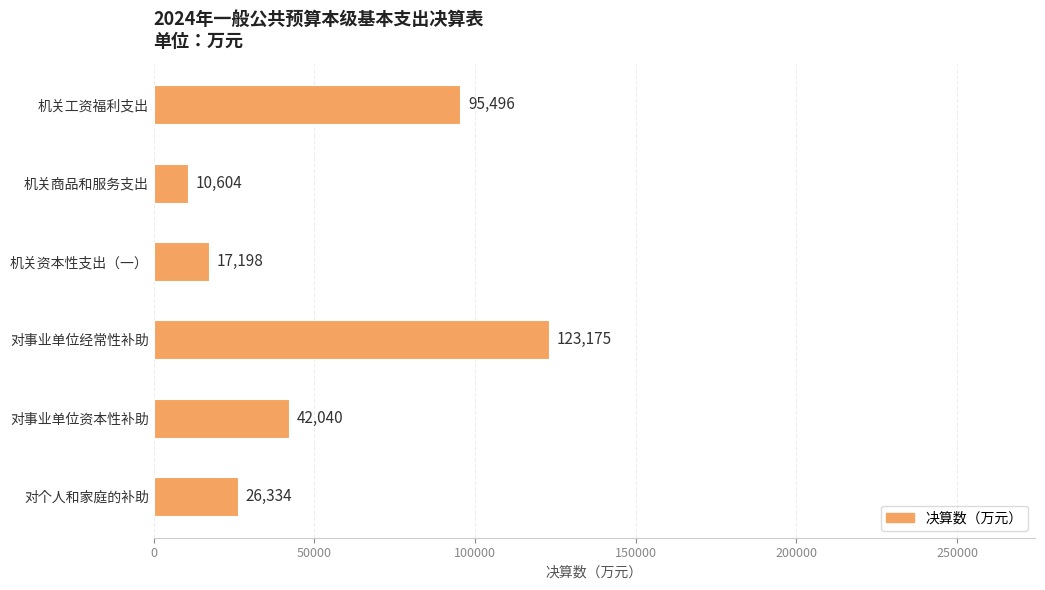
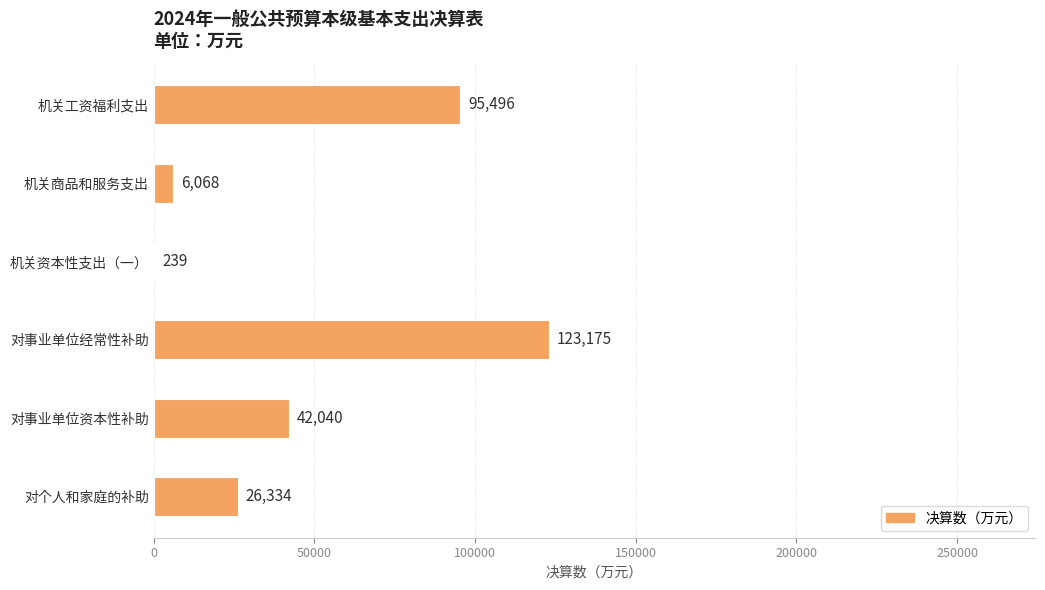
机关商品和服务支出: 10,604 -> 6,068
机关资本性支出（一）: 17,198 -> 239
